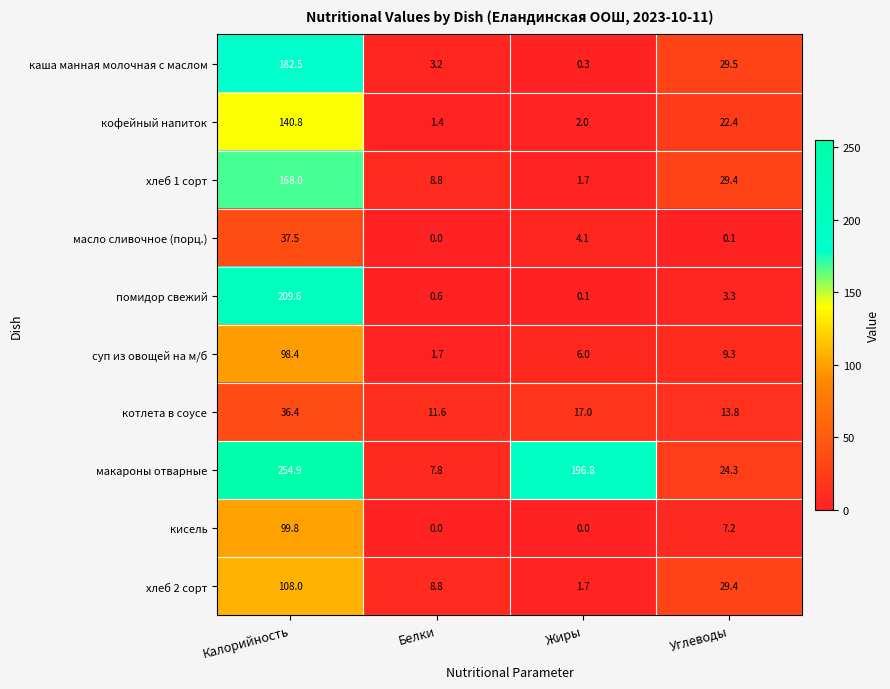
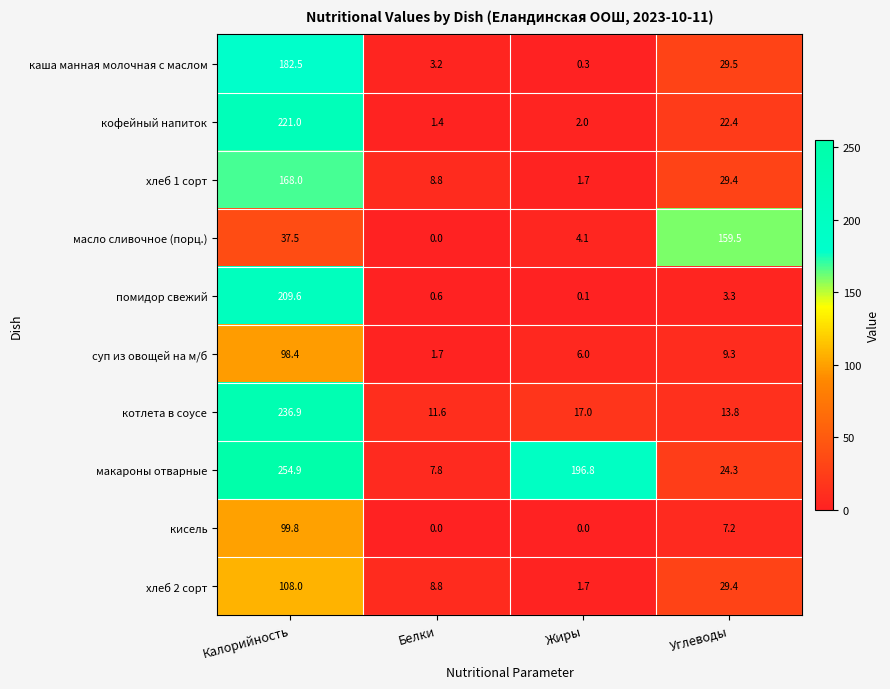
кофейный напиток, Калорийность: 140.8 -> 221.0
масло сливочное (порц.), Углеводы: 0.1 -> 159.5
котлета в соусе, Калорийность: 36.4 -> 236.9
